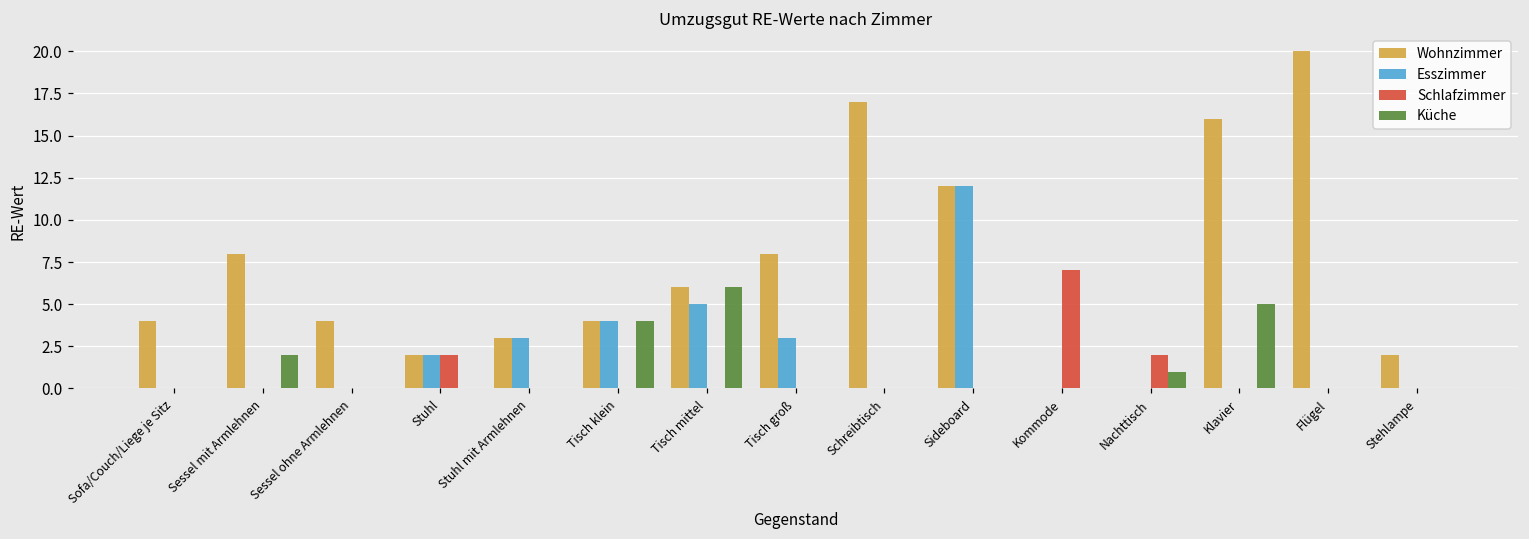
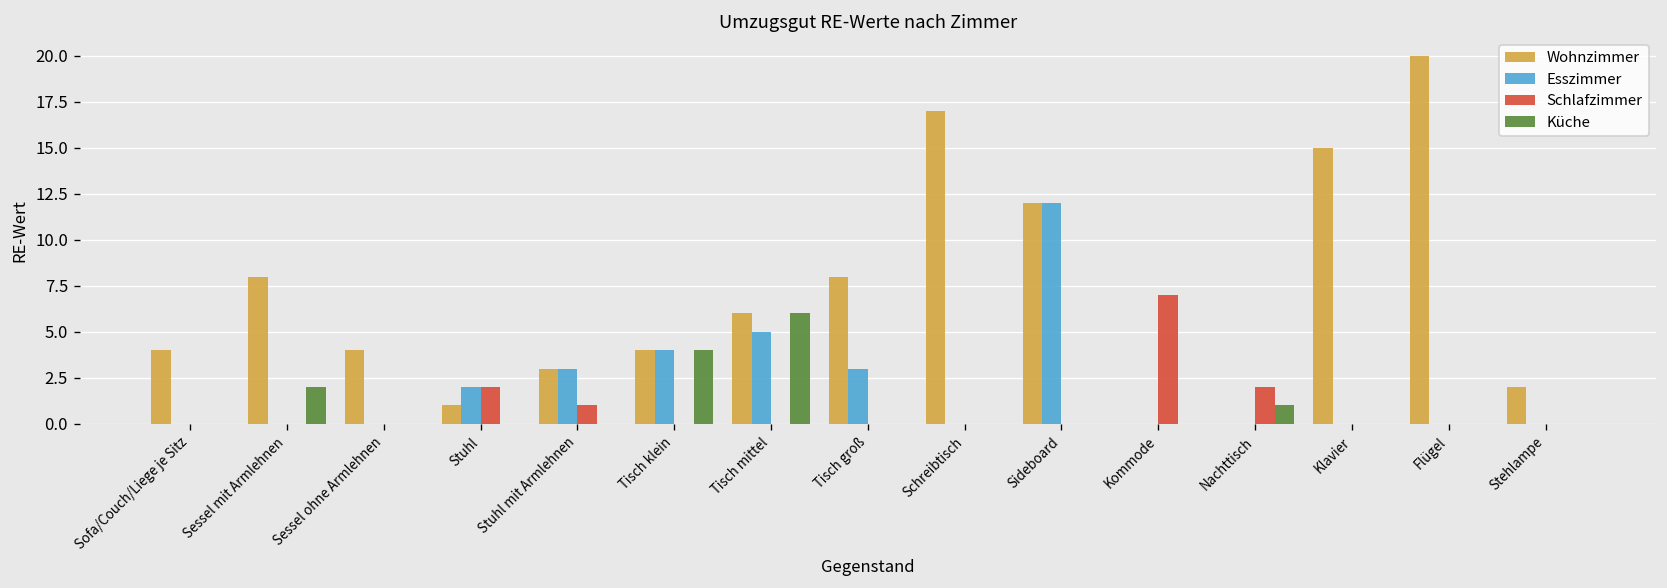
Wohnzimmer, Stuhl: 2 -> 1
Schlafzimmer, Stuhl mit Armlehnen: 0 -> 1
Wohnzimmer, Klavier: 16 -> 15
Küche, Klavier: 5 -> 0
